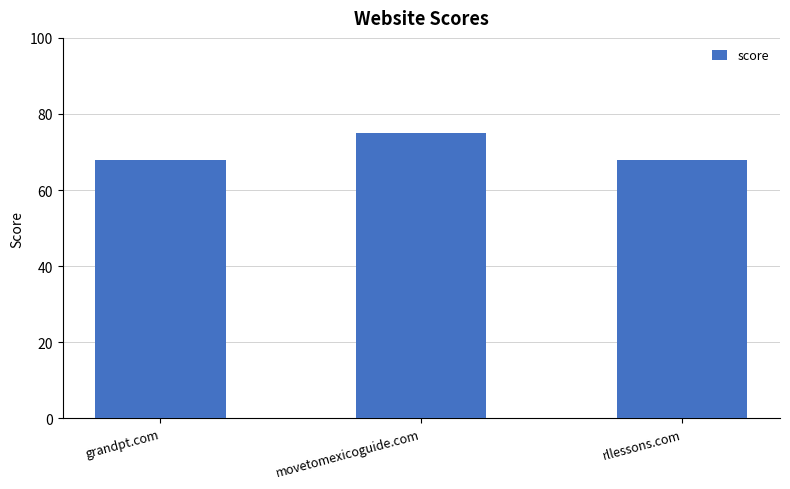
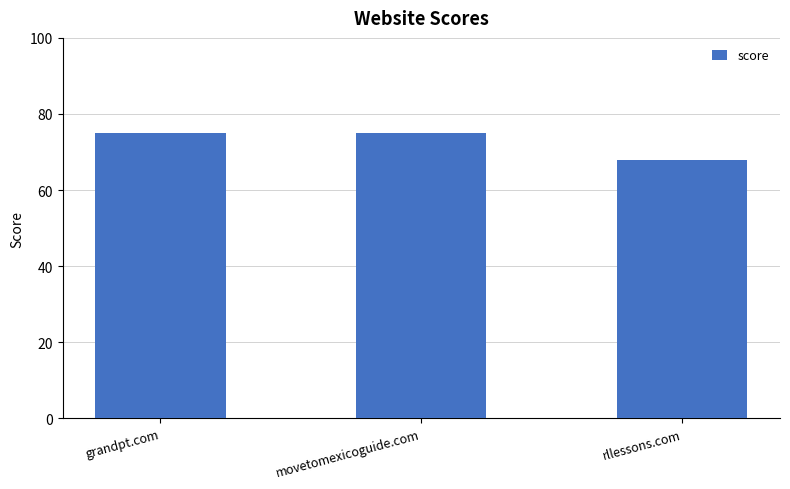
grandpt.com: 68 -> 75
